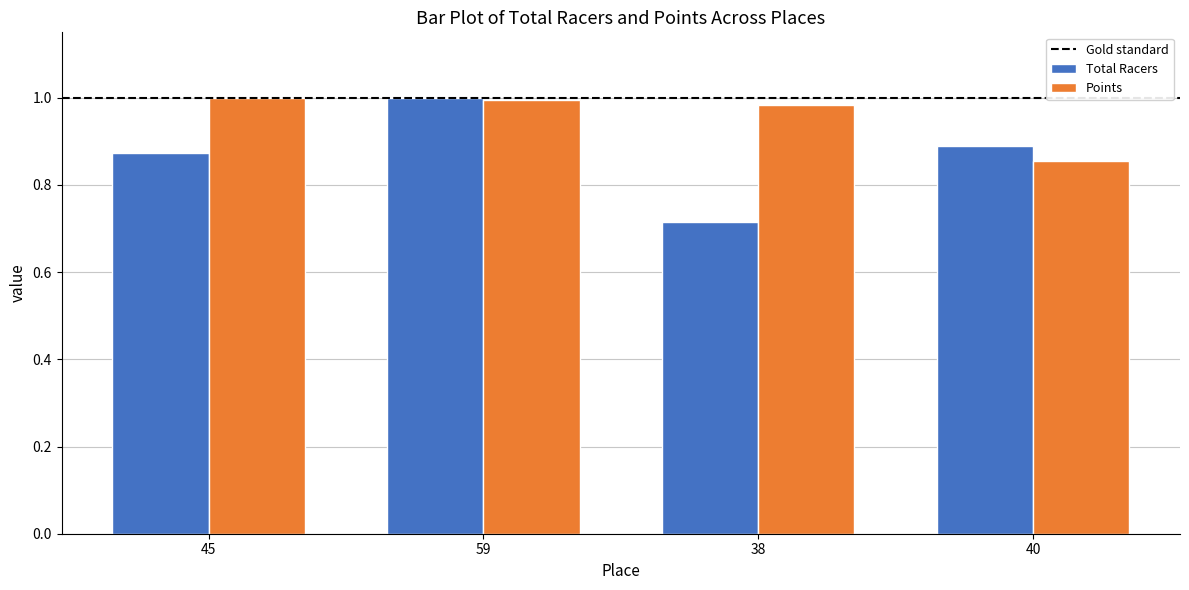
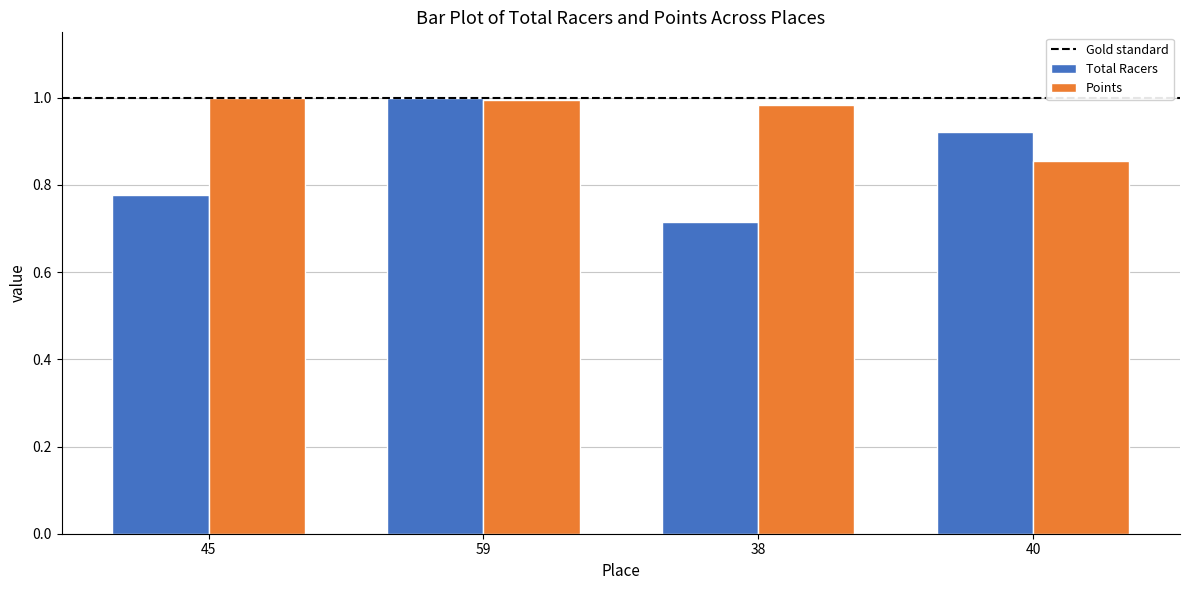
Total Racers, 45: 0.87 -> 0.78
Total Racers, 40: 0.89 -> 0.92
